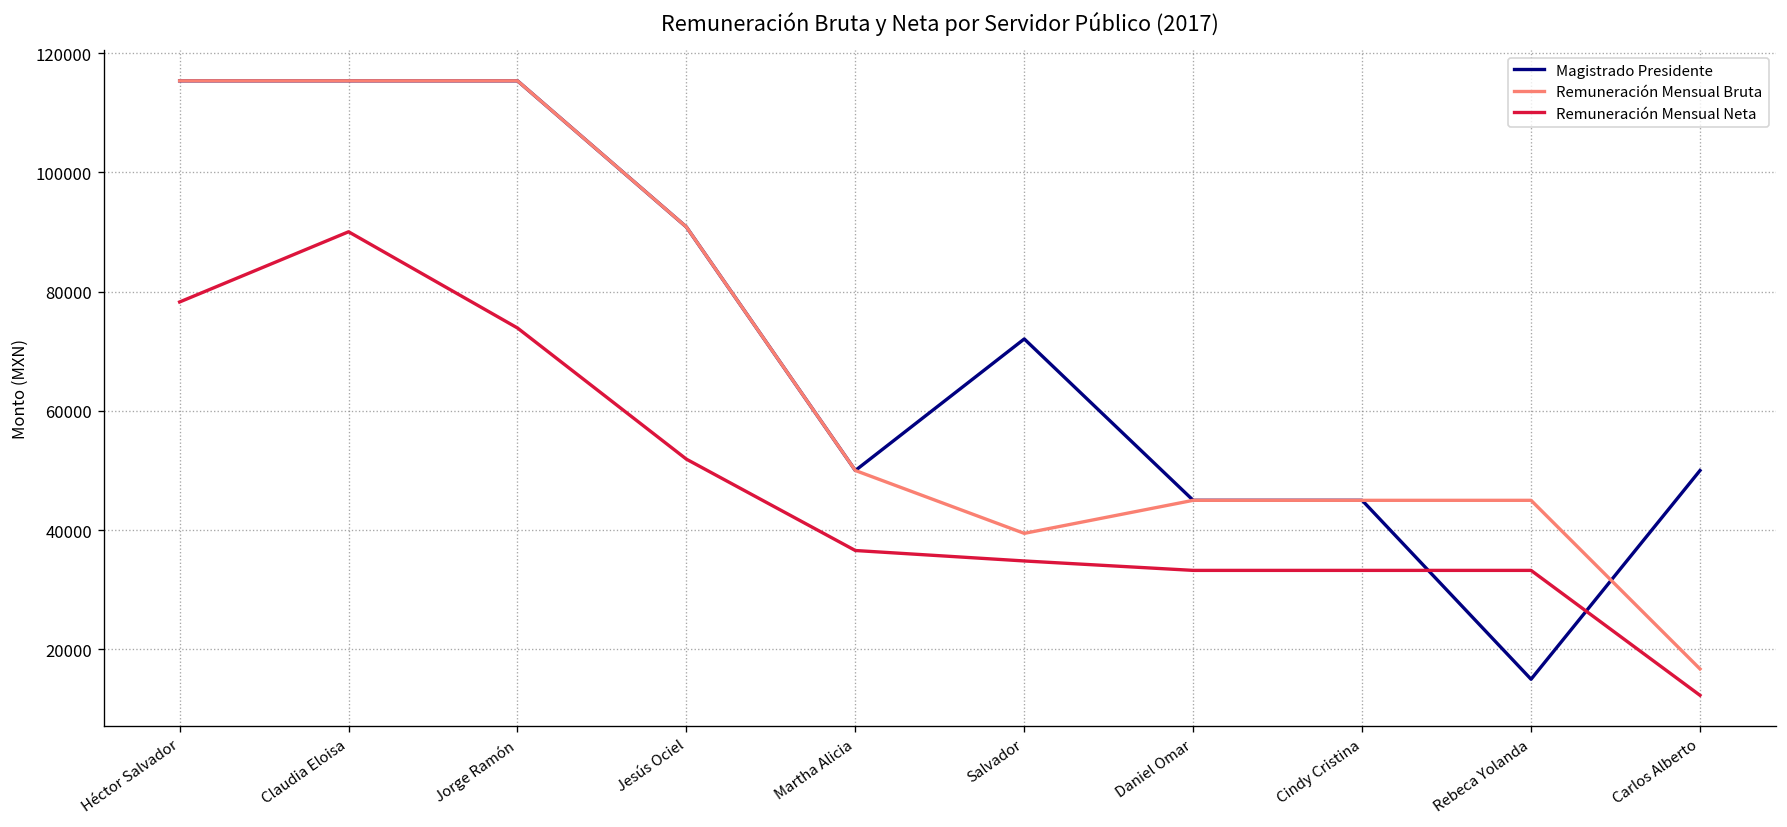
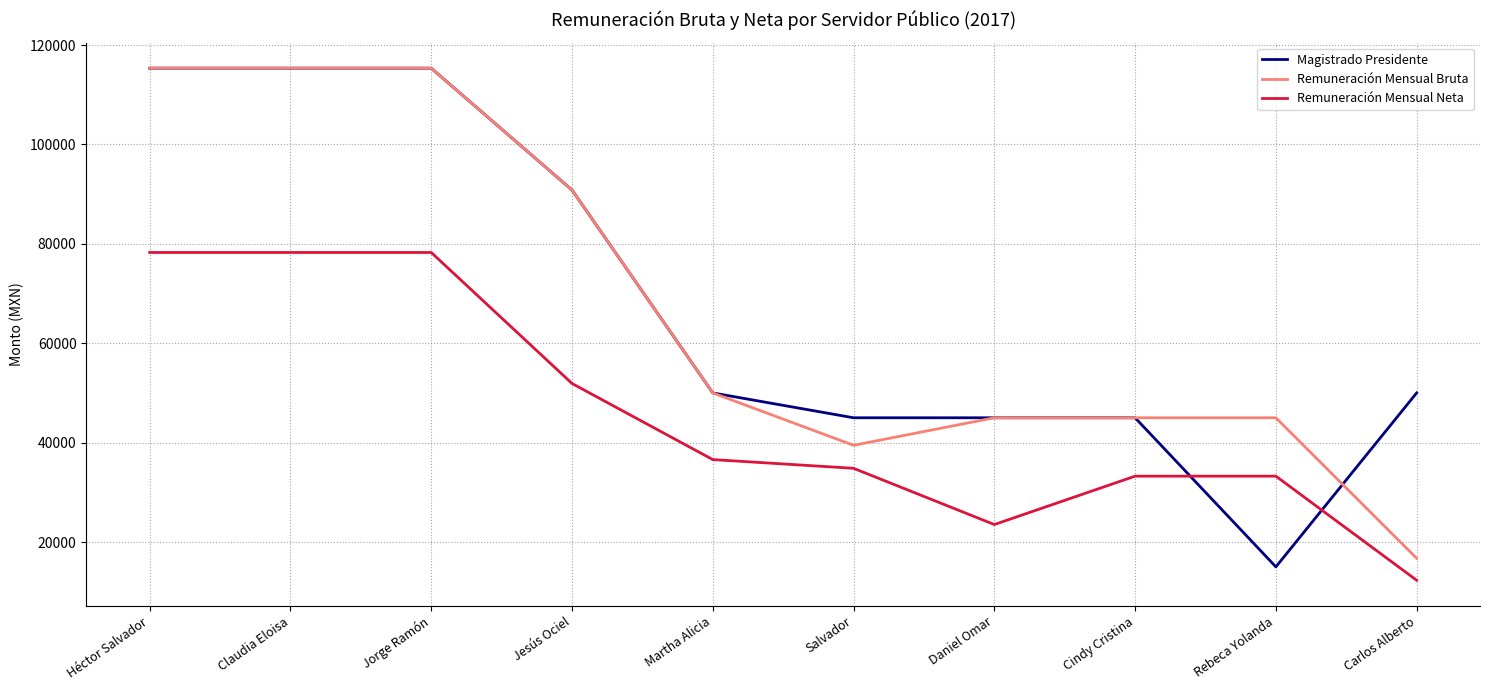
Remuneración Mensual Neta, Claudia Eloisa: 90000 -> 78000
Remuneración Mensual Neta, Jorge Ramón: 74000 -> 78000
Magistrado Presidente, Salvador: 72000 -> 45000
Remuneración Mensual Neta, Daniel Omar: 33000 -> 24000
